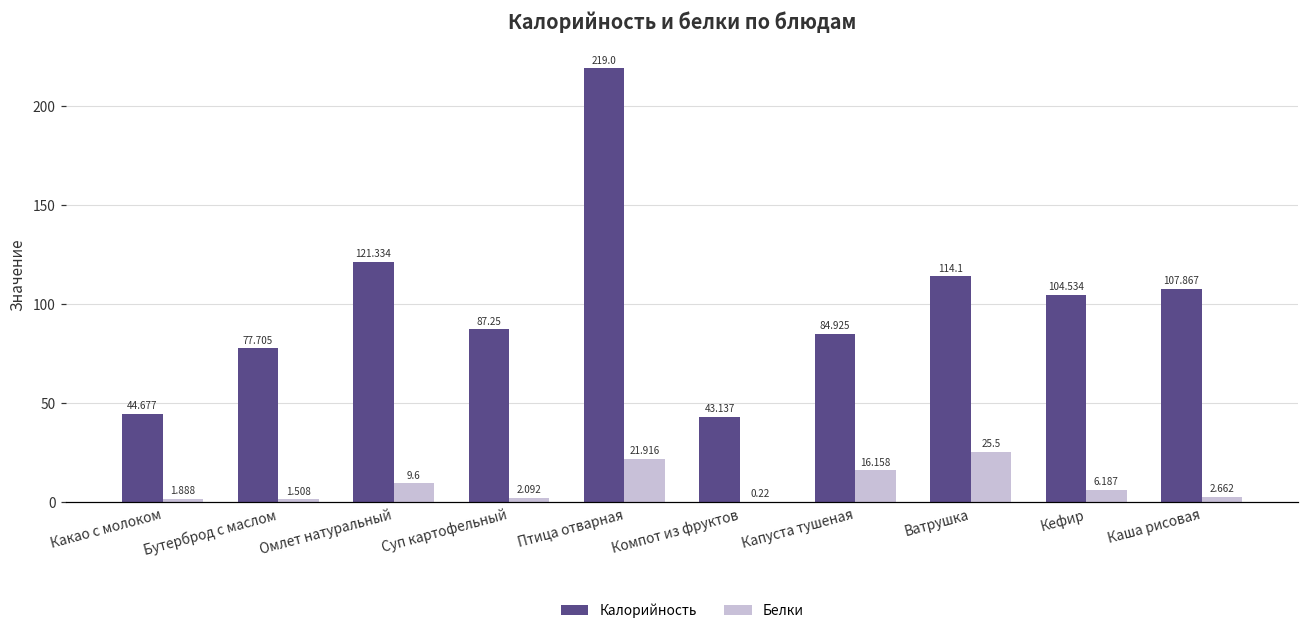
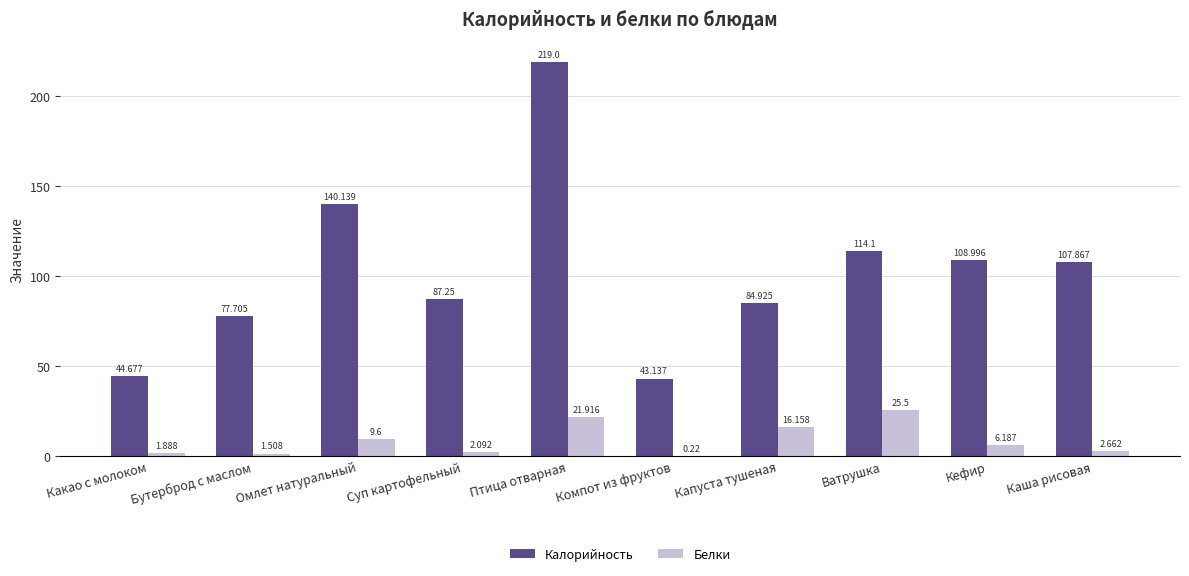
Калорийность, Омлет натуральный: 121.334 -> 140.139
Калорийность, Кефир: 104.534 -> 108.996
